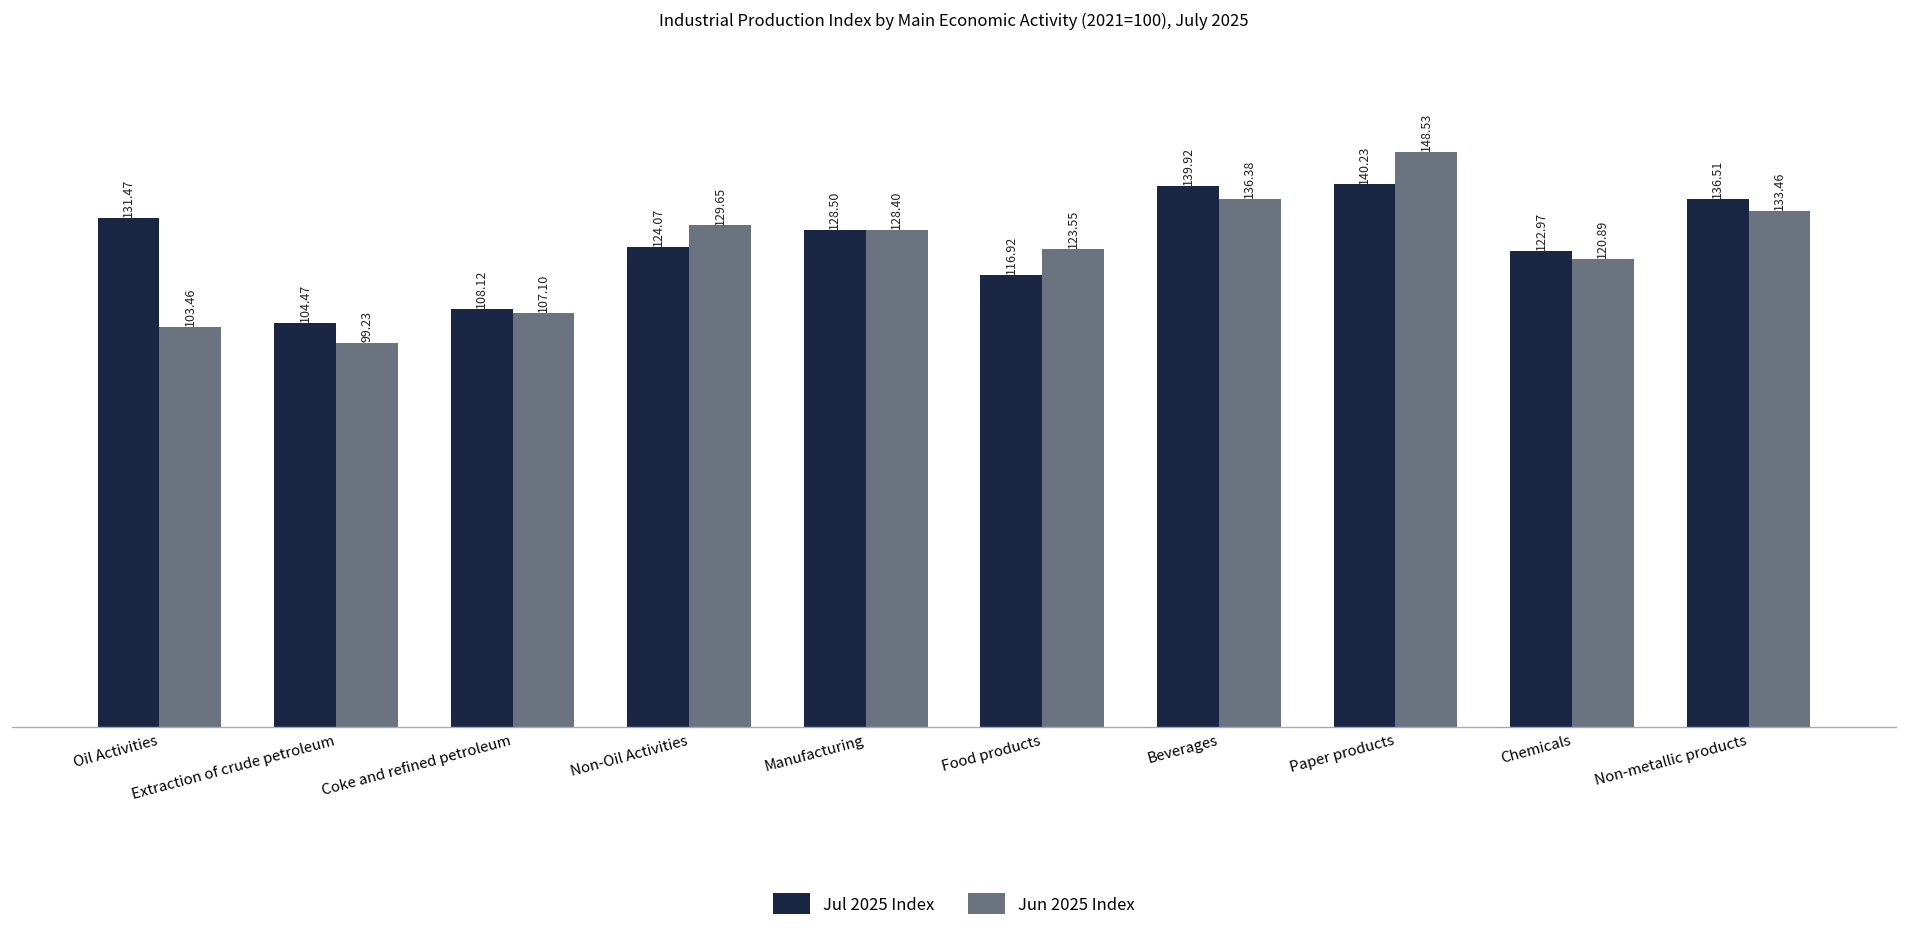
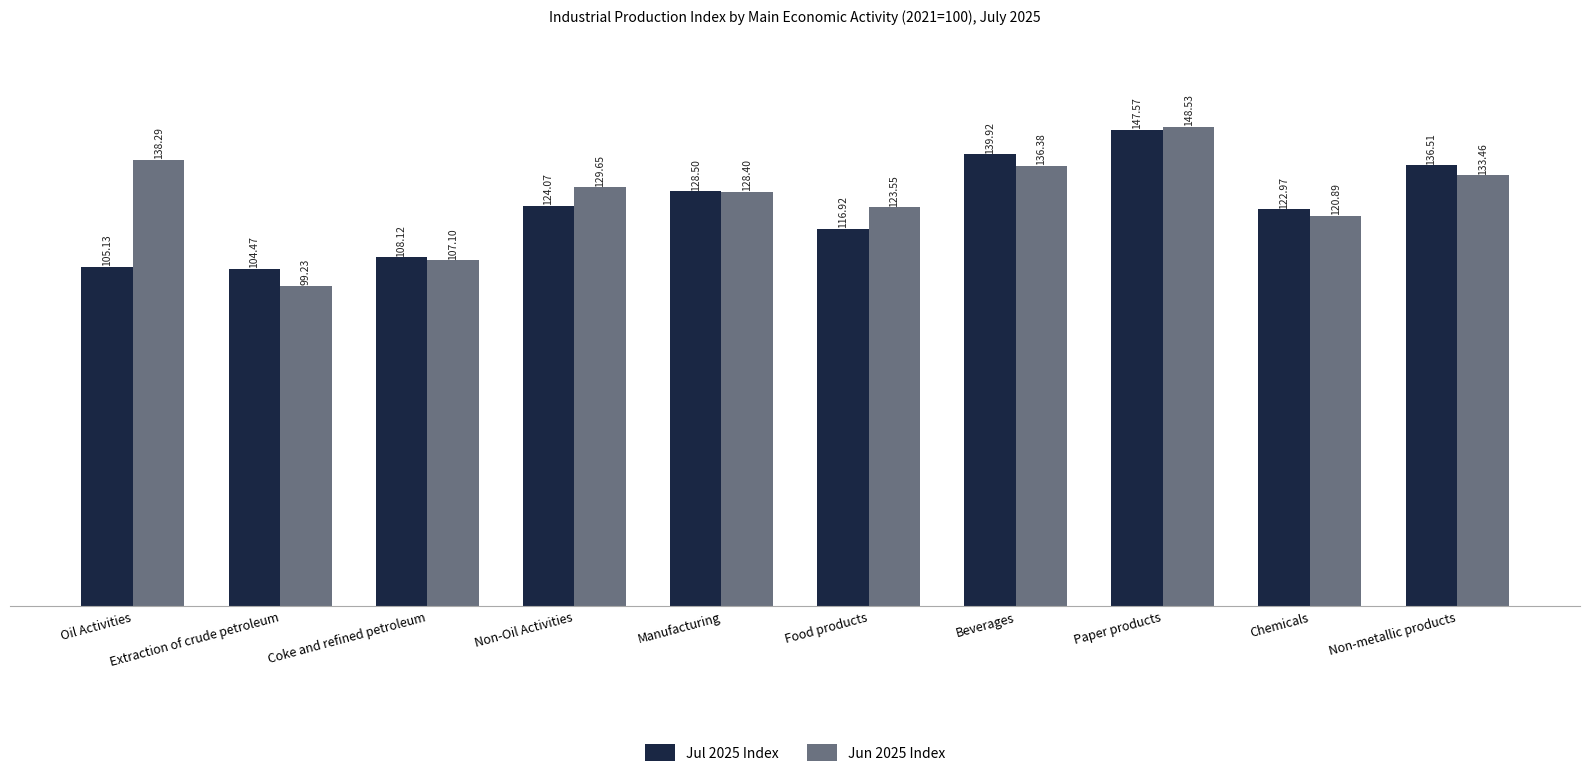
Jul 2025 Index, Oil Activities: 131.47 -> 105.13
Jun 2025 Index, Oil Activities: 103.46 -> 138.29
Jul 2025 Index, Paper products: 140.23 -> 147.57
